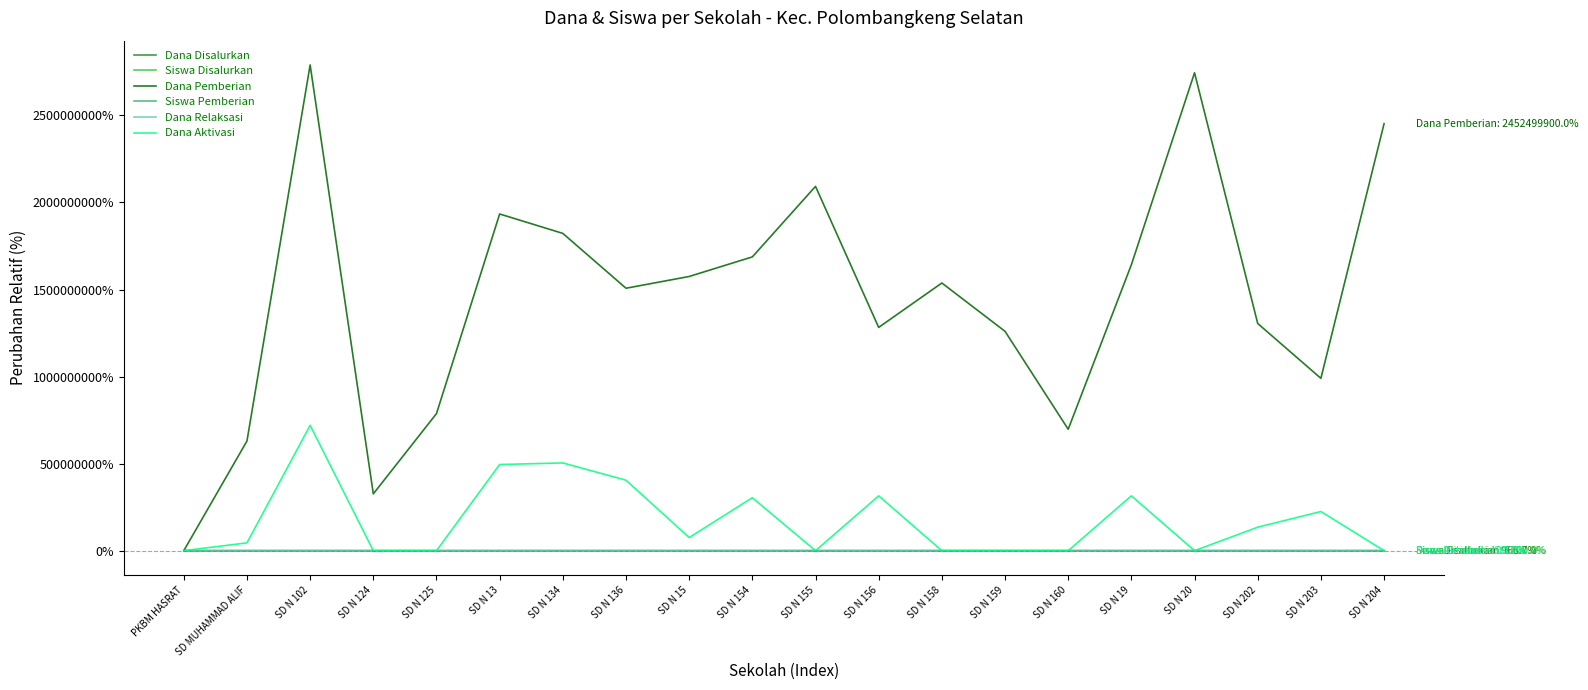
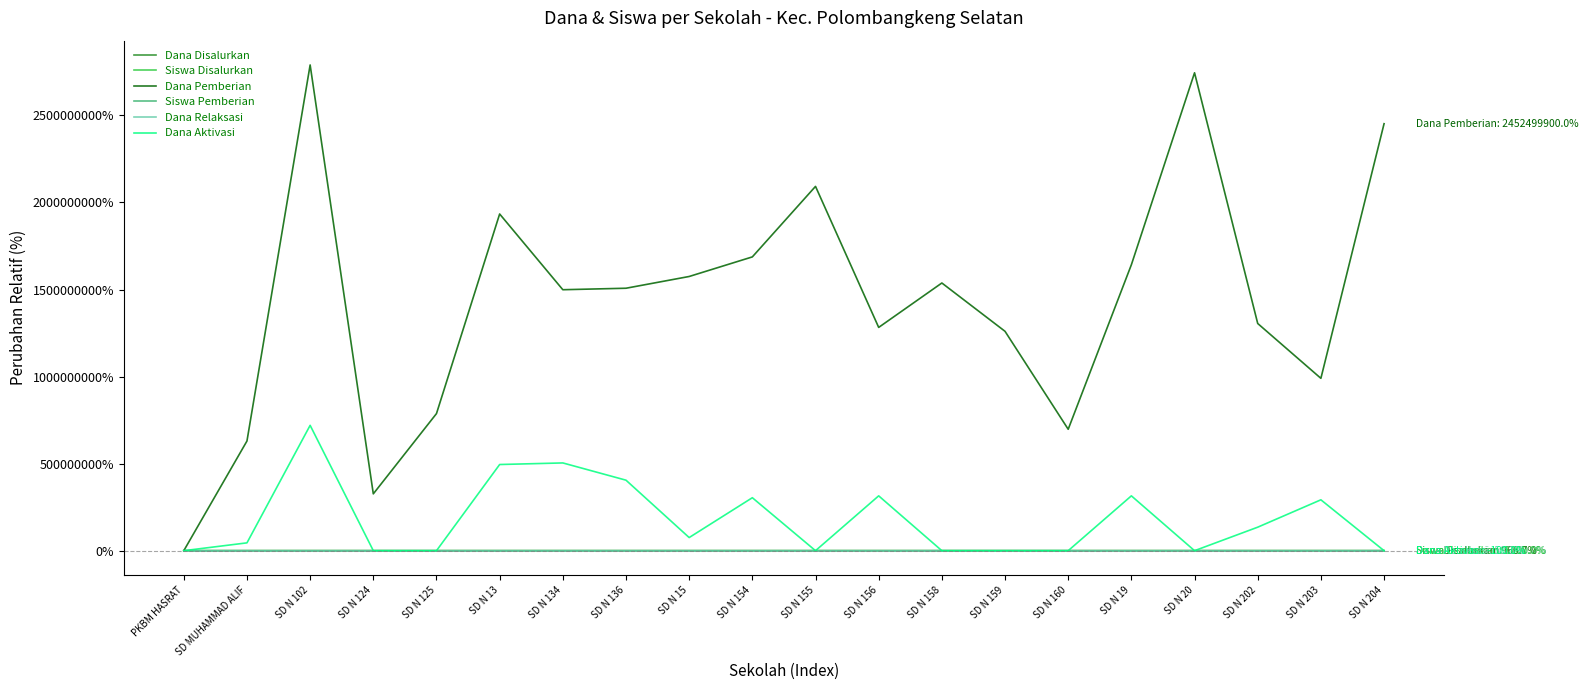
Dana Pemberian, SD N 134: 1820000000% -> 1500000000%
Dana Aktivasi, SD N 203: 220000000% -> 290000000%
